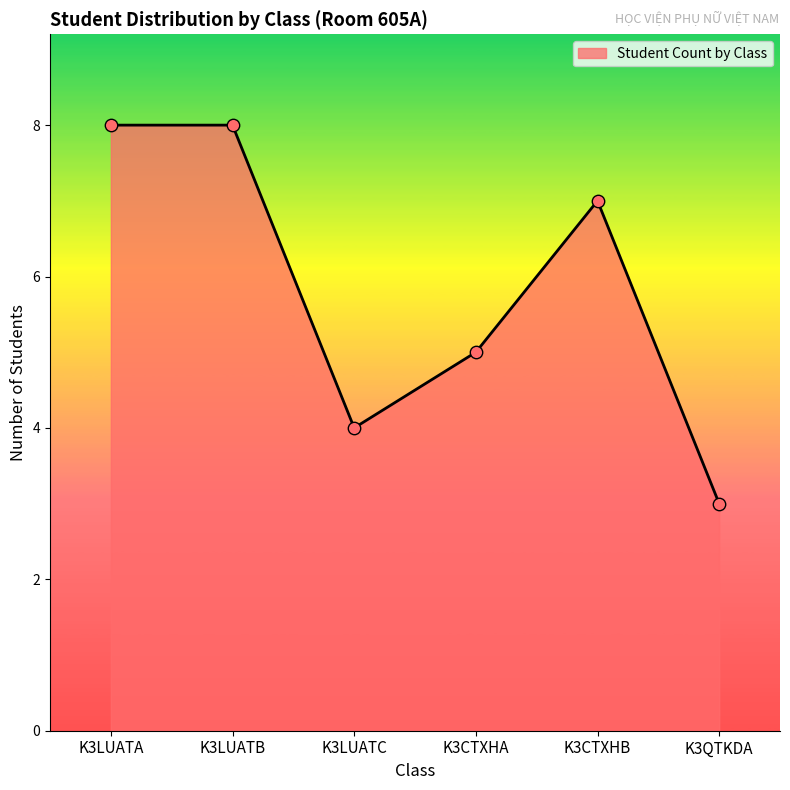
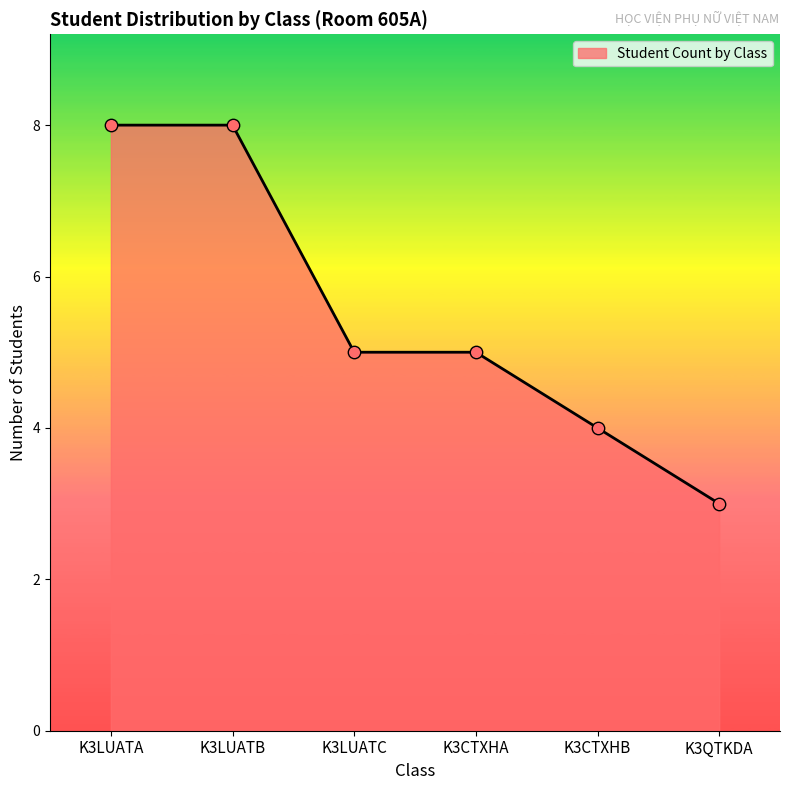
K3LUATC: 4 -> 5
K3CTXHB: 7 -> 4
